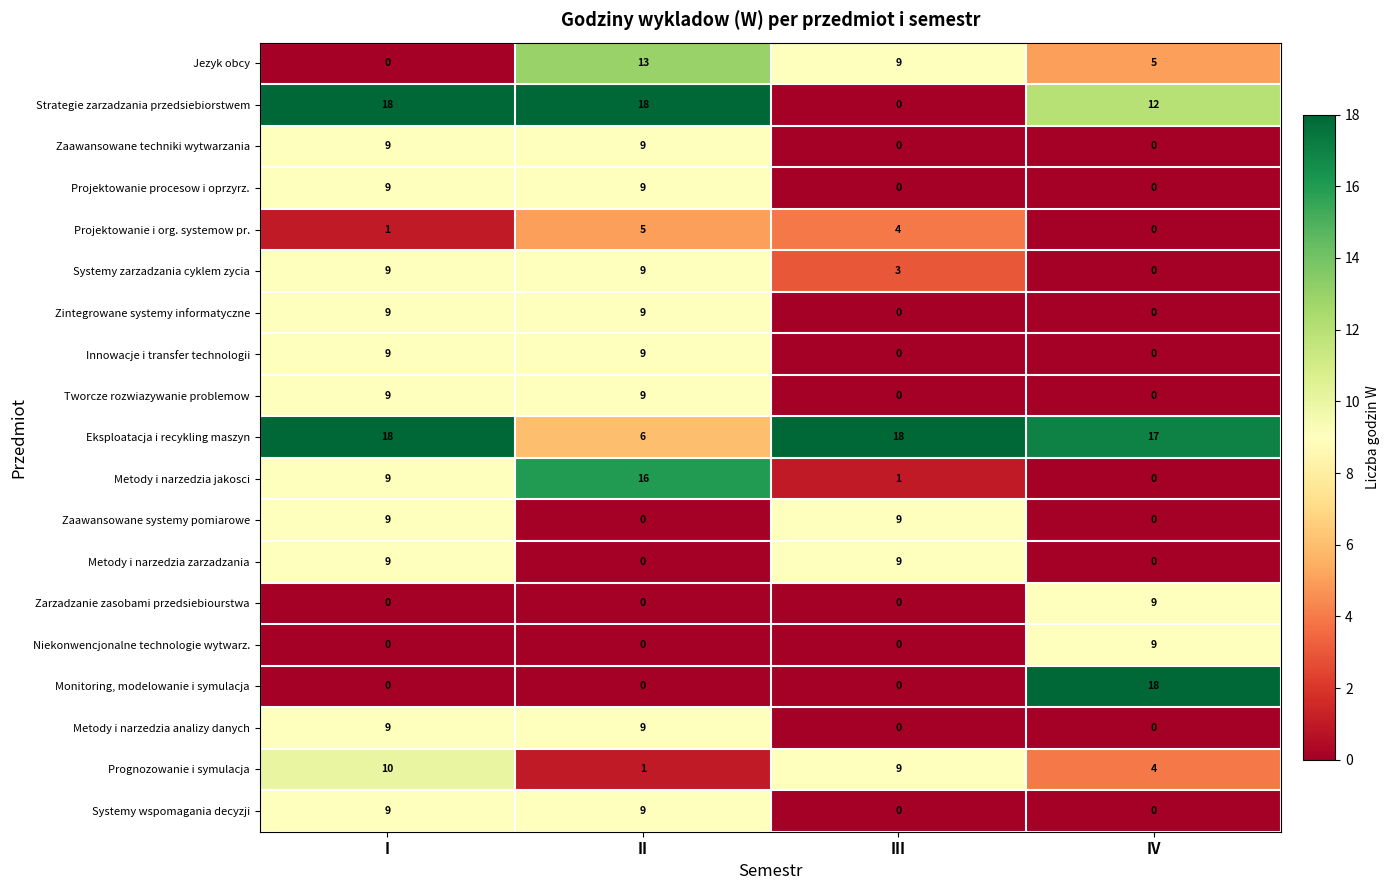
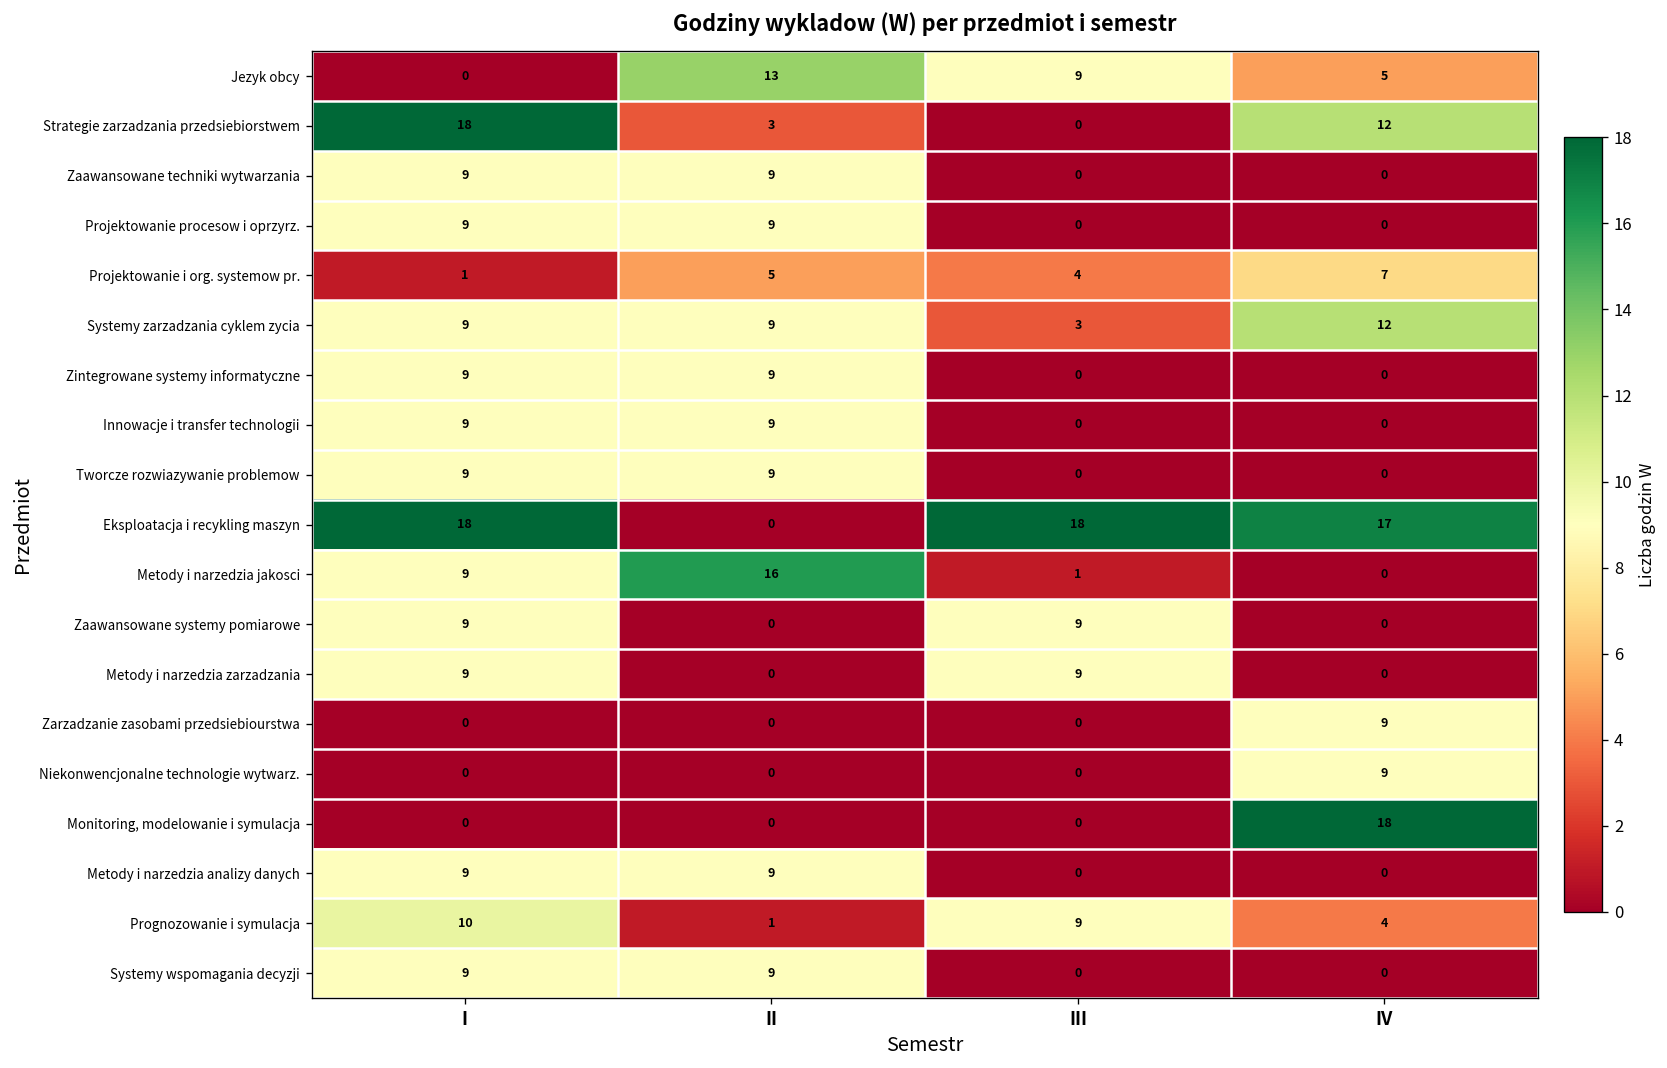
Strategie zarzadzania przedsiebiorstwem, II: 18 -> 3
Projektowanie i org. systemow pr., IV: 0 -> 7
Systemy zarzadzania cyklem zycia, IV: 0 -> 12
Eksploatacja i recykling maszyn, II: 6 -> 0
